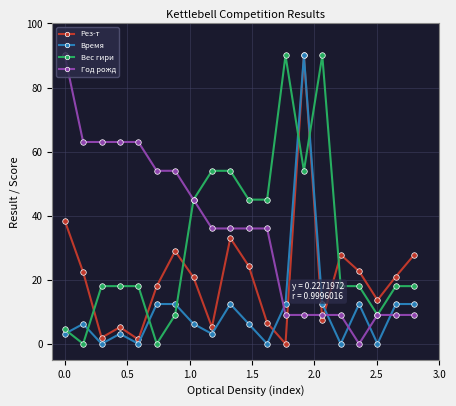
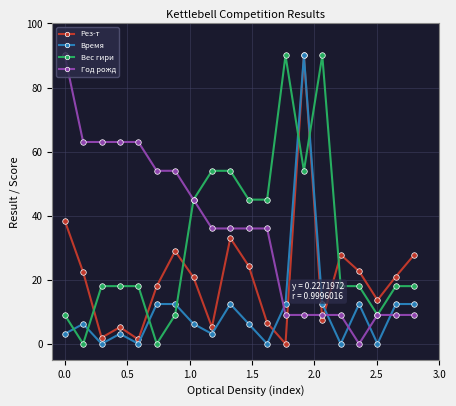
Вес гири, 0.0: 5 -> 9
